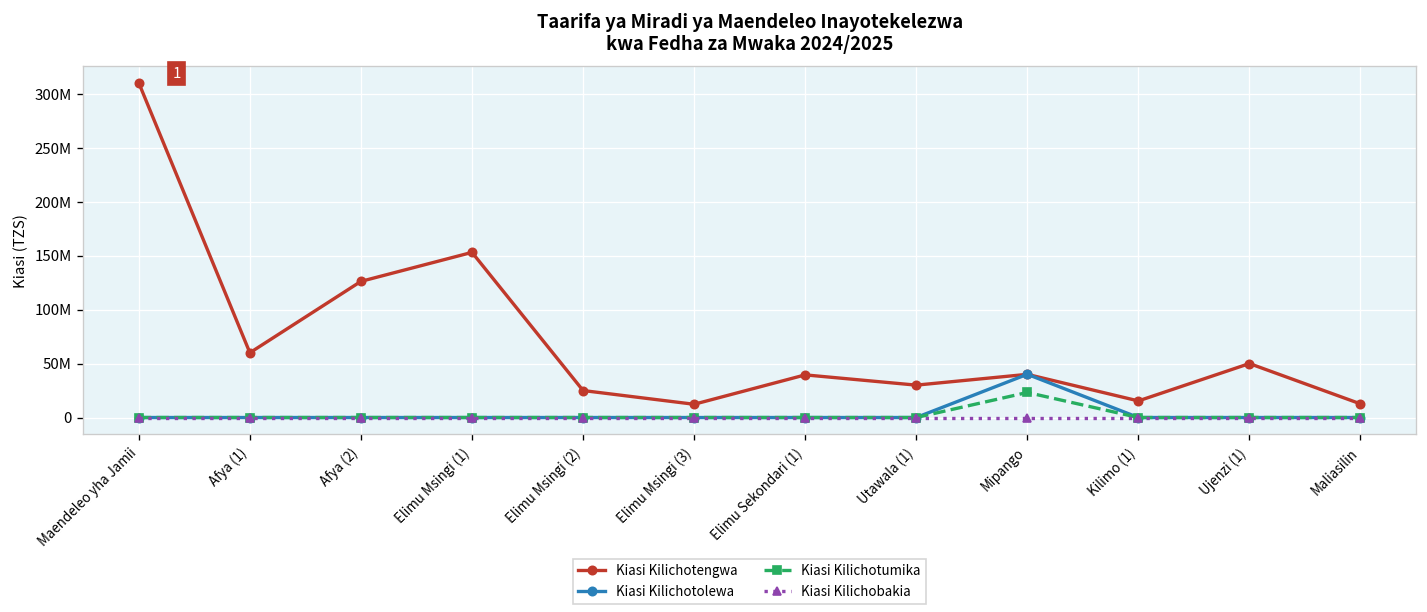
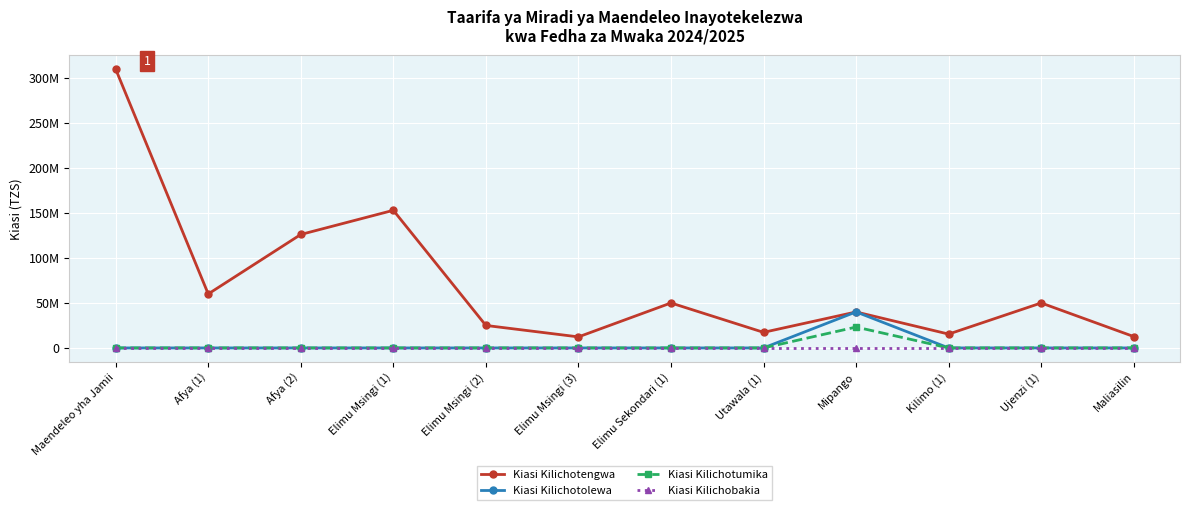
Kiasi Kilichotengwa, Elimu Sekondari (1): 40000000 -> 50000000
Kiasi Kilichotengwa, Utawala (1): 30000000 -> 20000000
